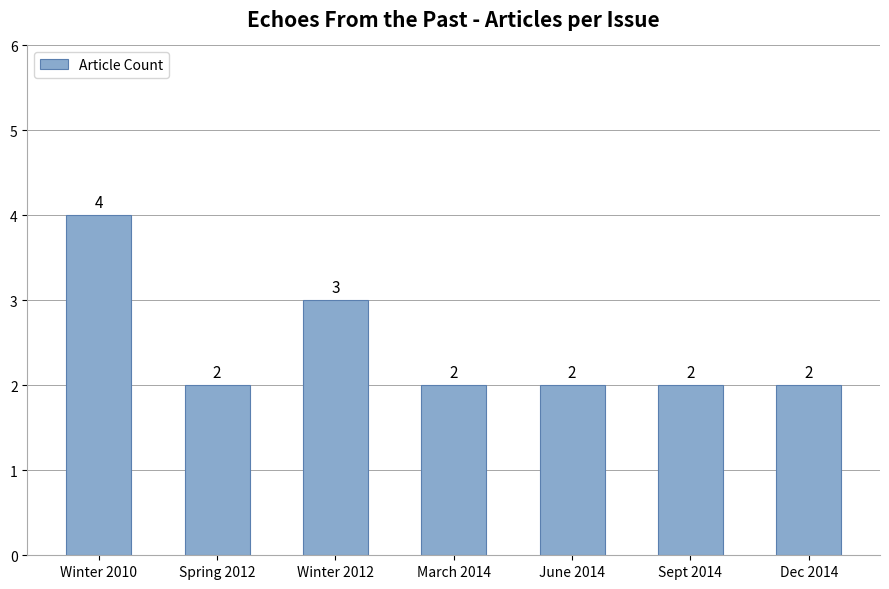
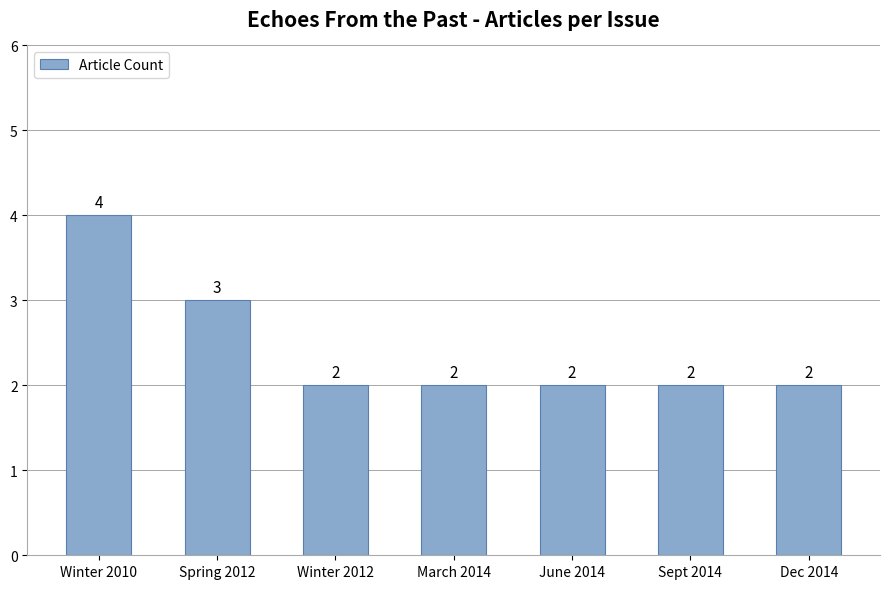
Spring 2012: 2 -> 3
Winter 2012: 3 -> 2
